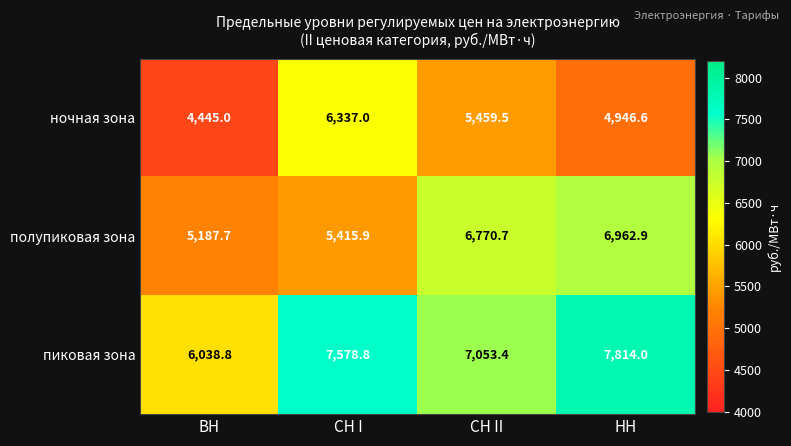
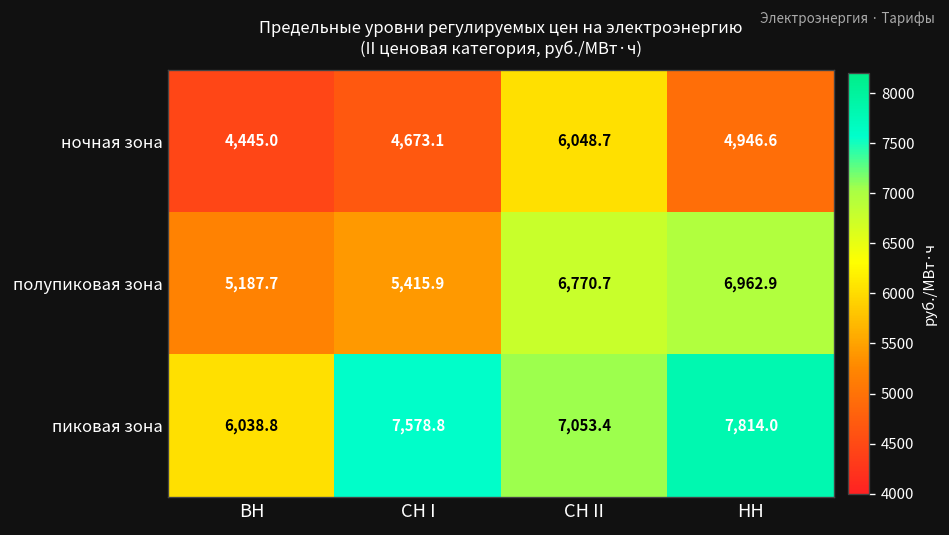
ночная зона, СН I: 6,337.0 -> 4,673.1
ночная зона, СН II: 5,459.5 -> 6,048.7
